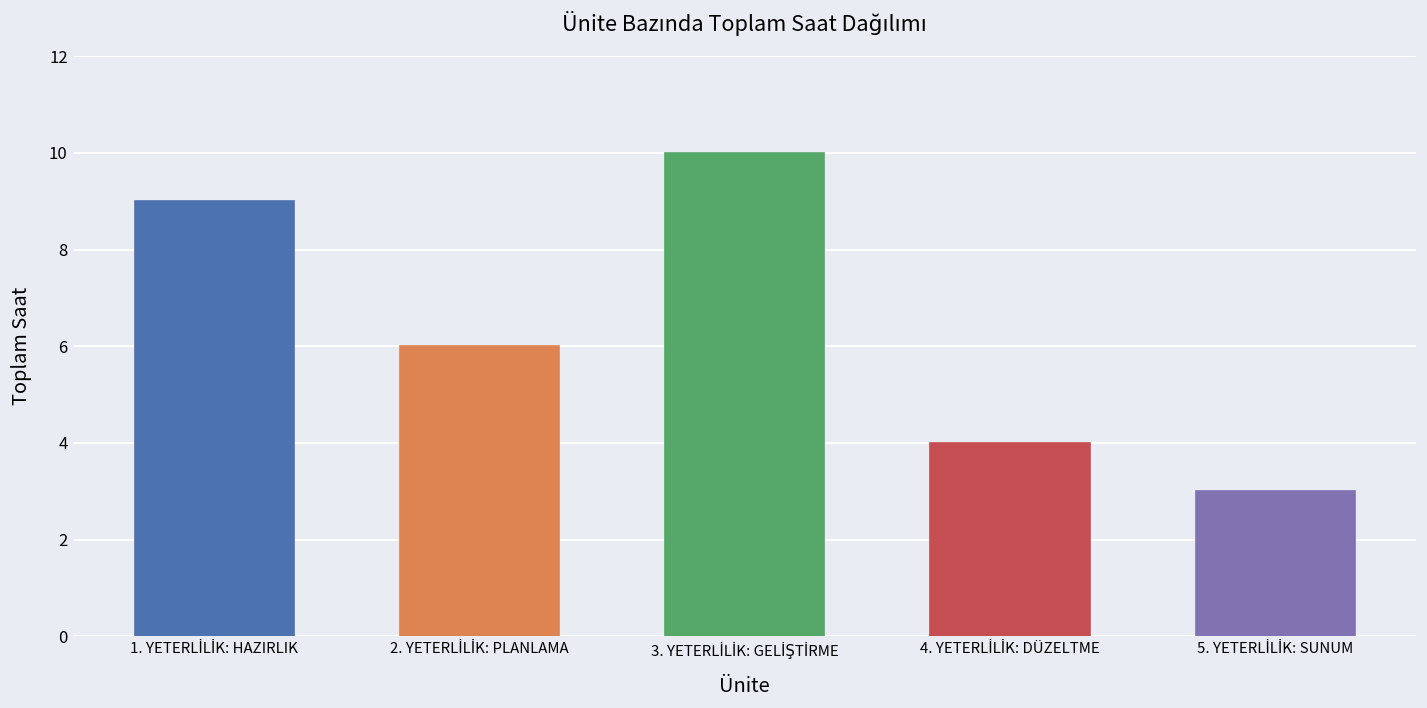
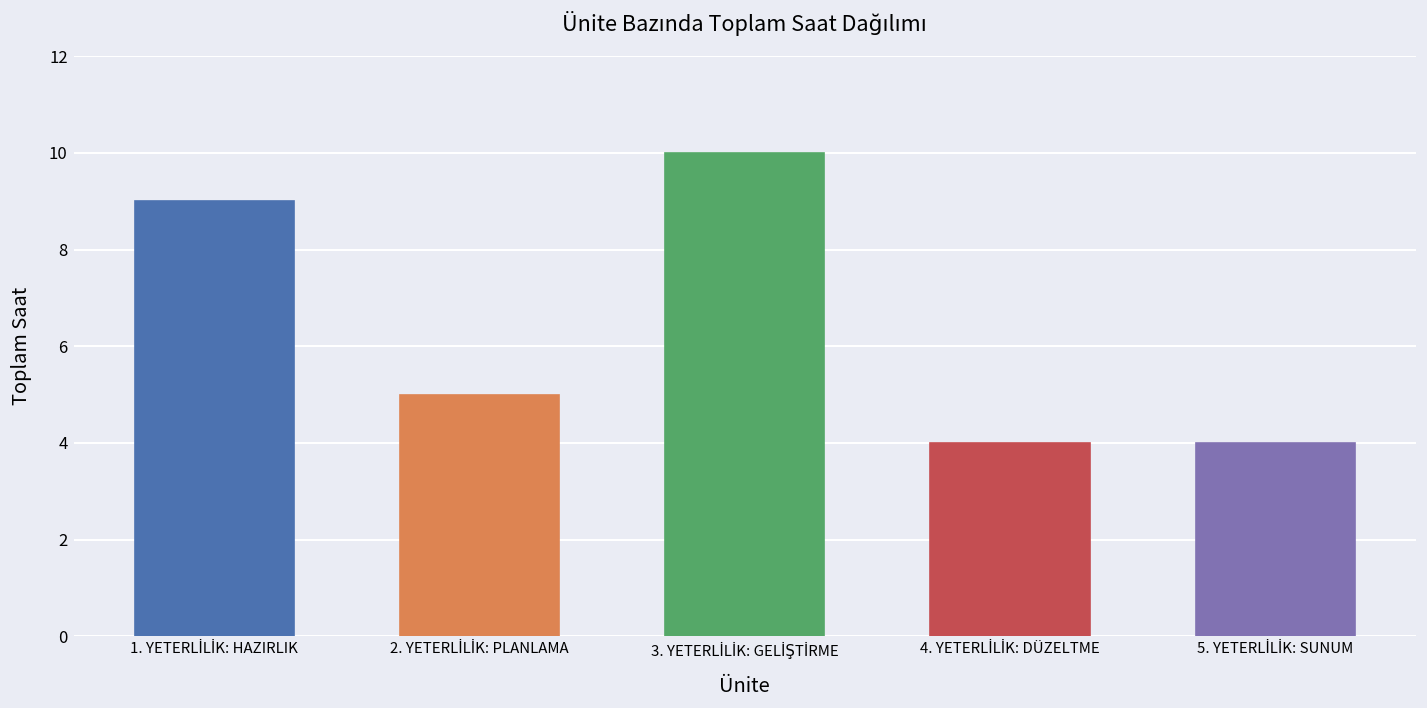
2. YETERLİLİK: PLANLAMA: 6 -> 5
5. YETERLİLİK: SUNUM: 3 -> 4
